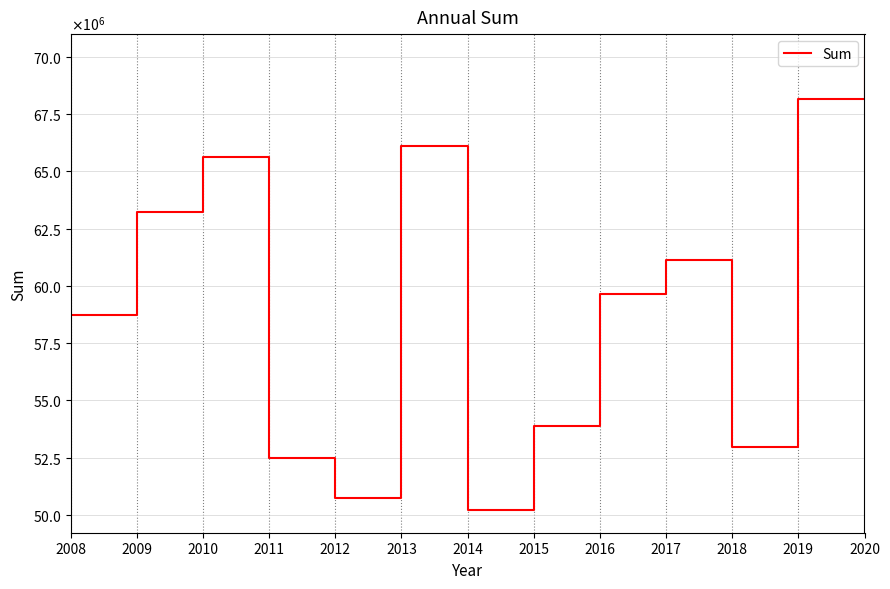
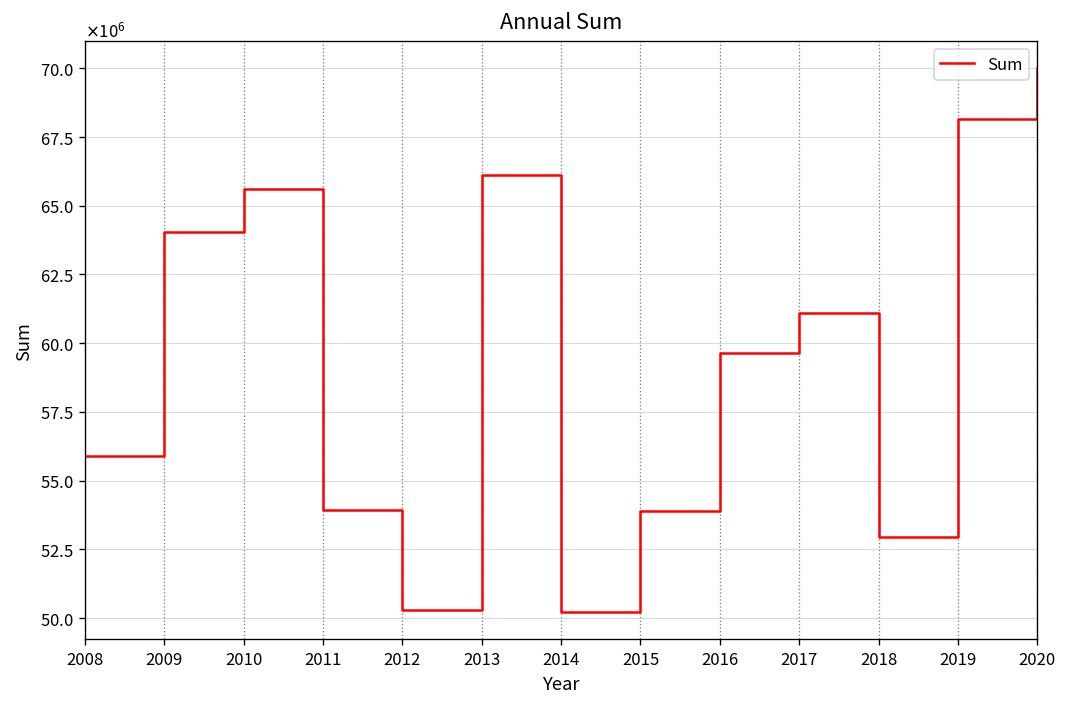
2008: 58700000 -> 55900000
2009: 63200000 -> 64000000
2011: 52500000 -> 53900000
2012: 50700000 -> 50300000
